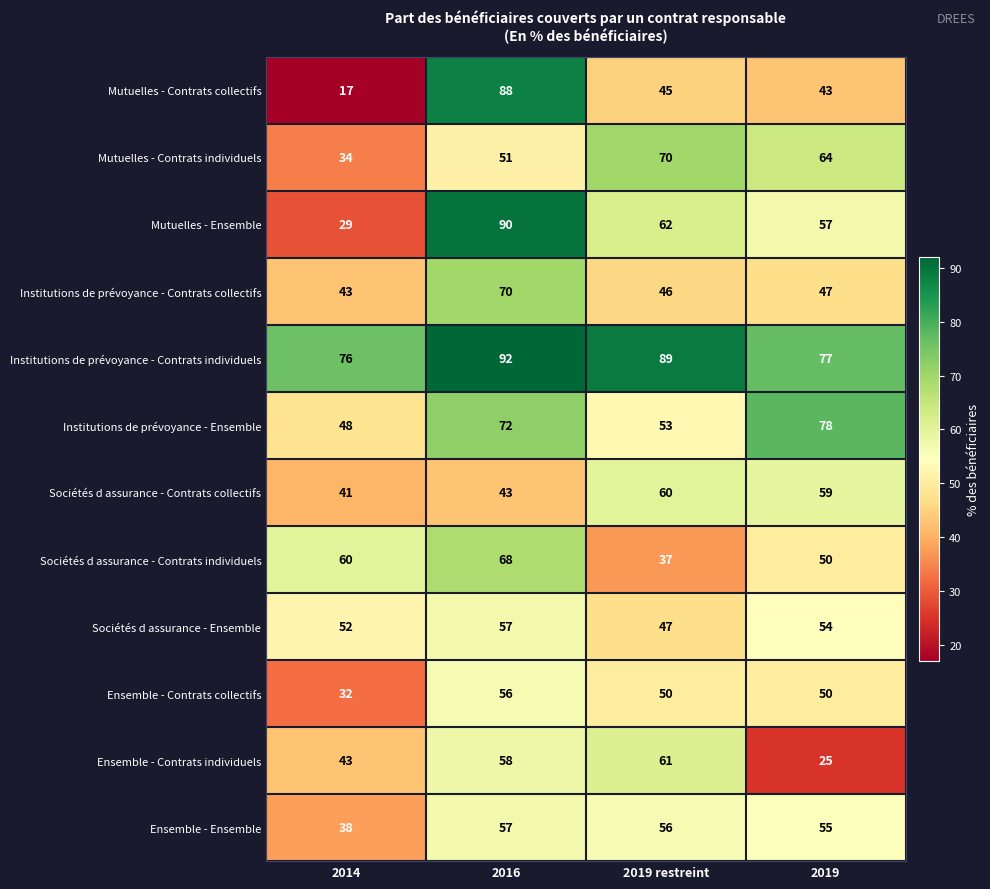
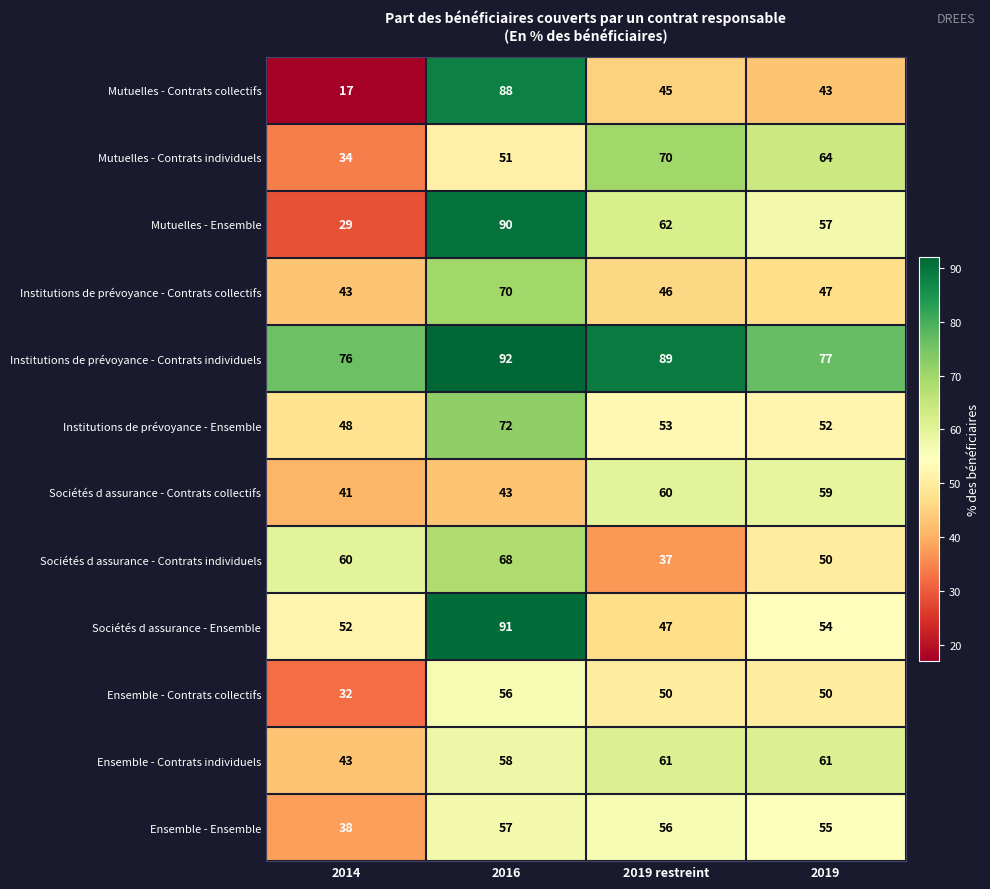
Institutions de prévoyance - Ensemble, 2019: 78 -> 52
Sociétés d assurance - Ensemble, 2016: 57 -> 91
Ensemble - Contrats individuels, 2019: 25 -> 61
